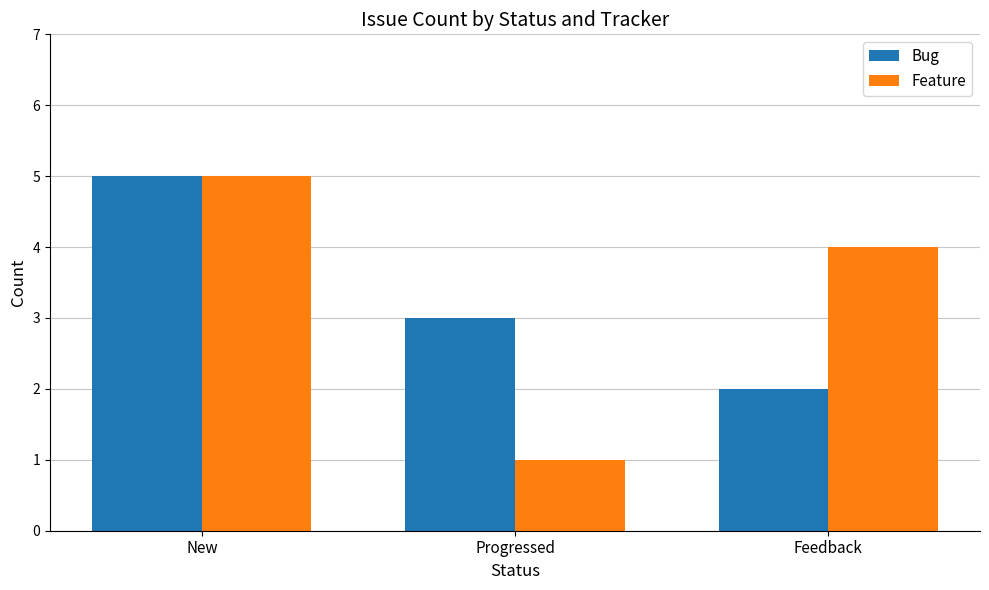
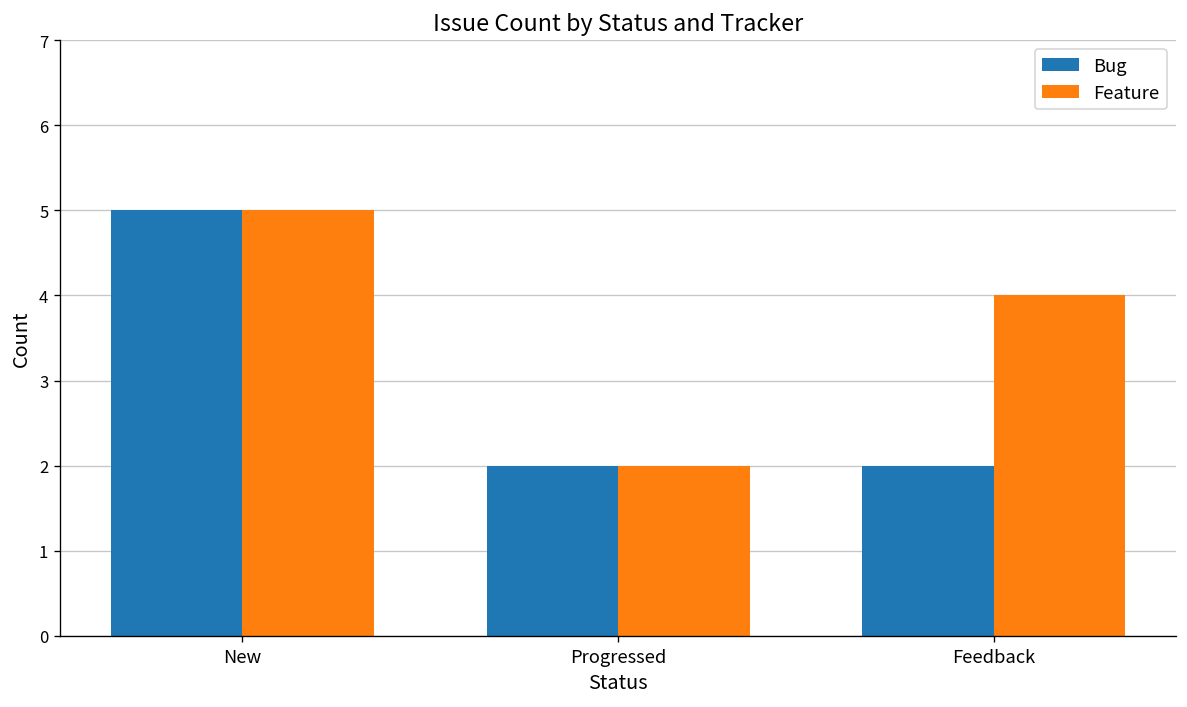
Bug, Progressed: 3 -> 2
Feature, Progressed: 1 -> 2
